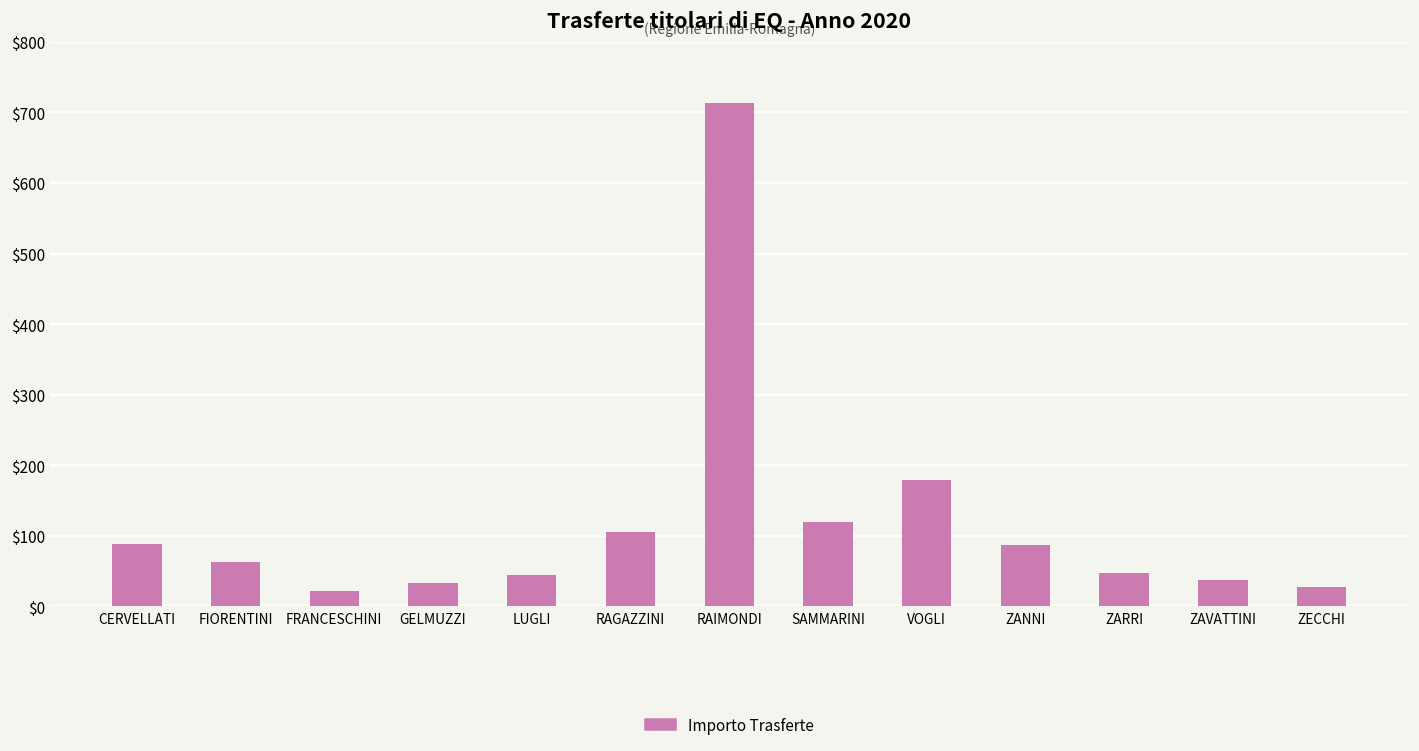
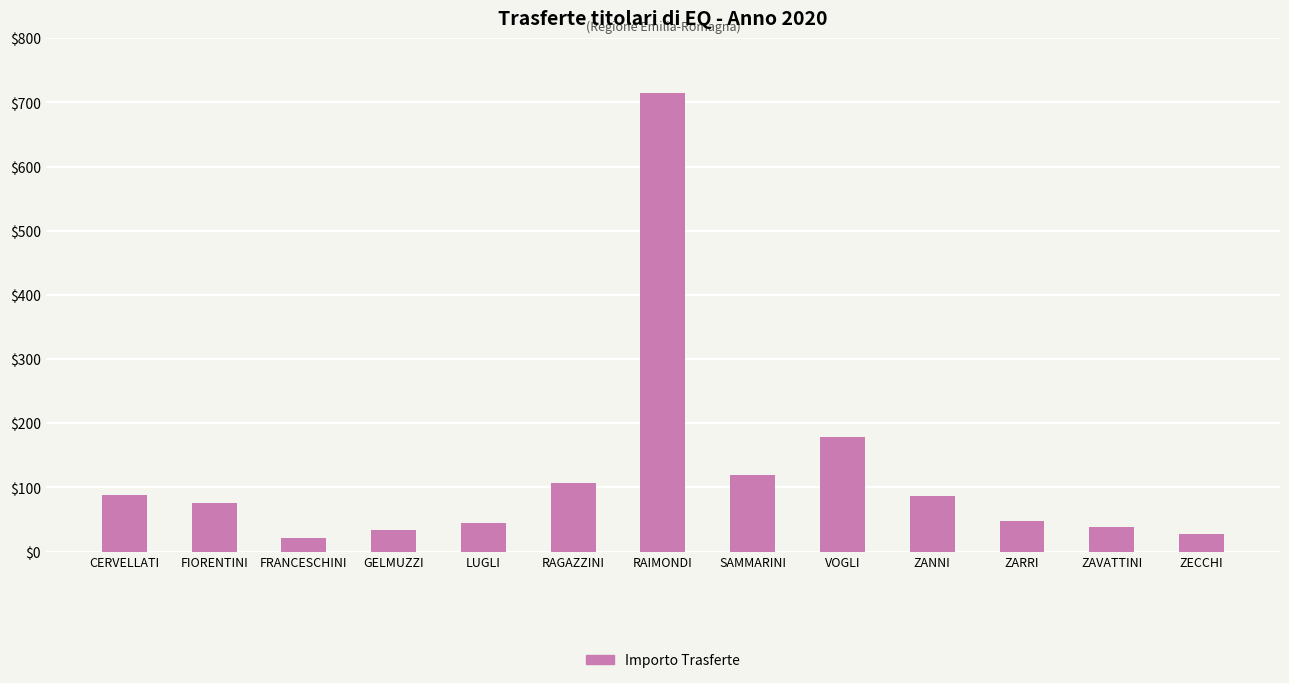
FIORENTINI: $60 -> $80
